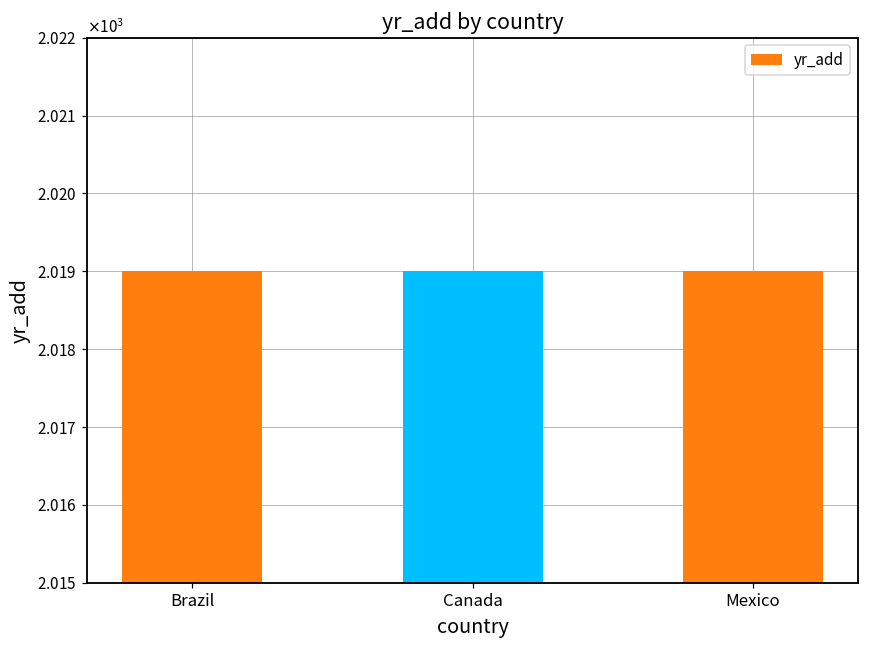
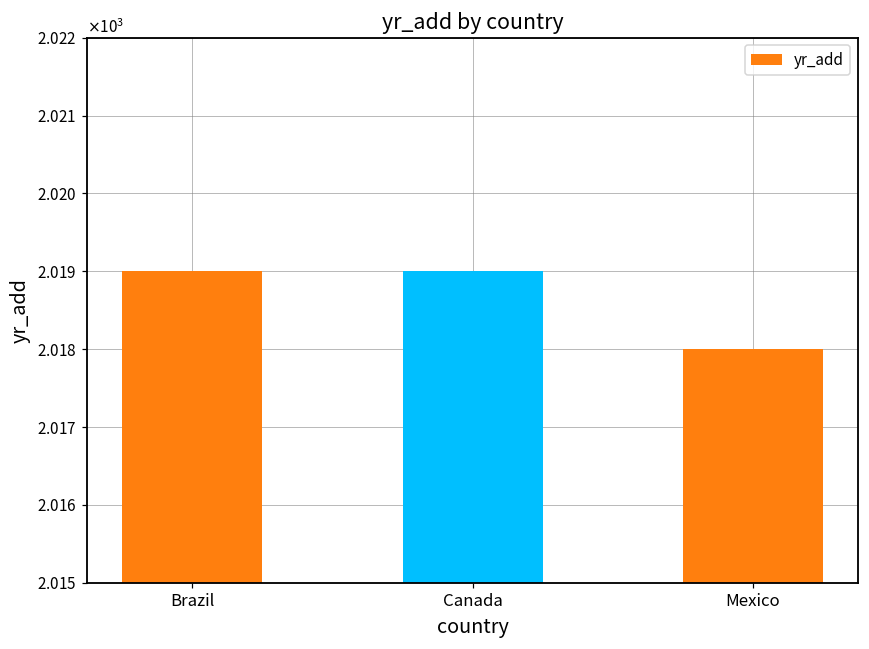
Mexico: 2019 -> 2018
